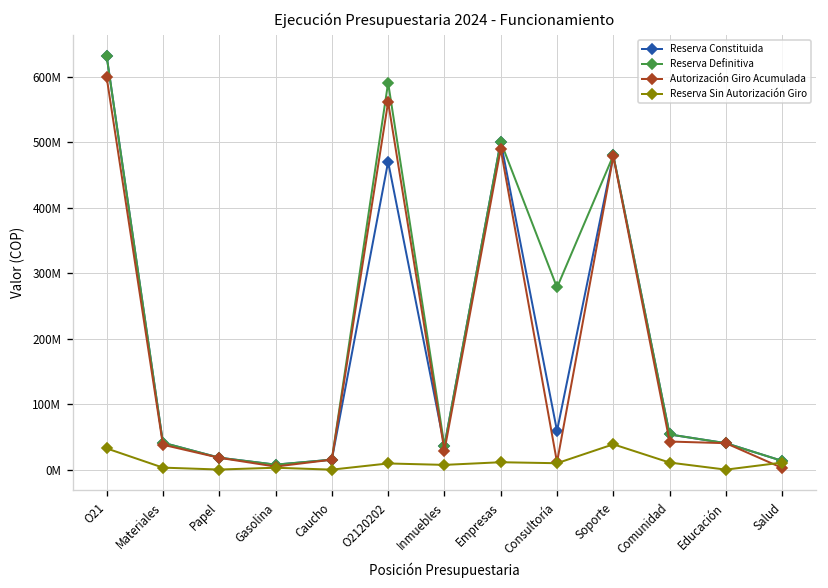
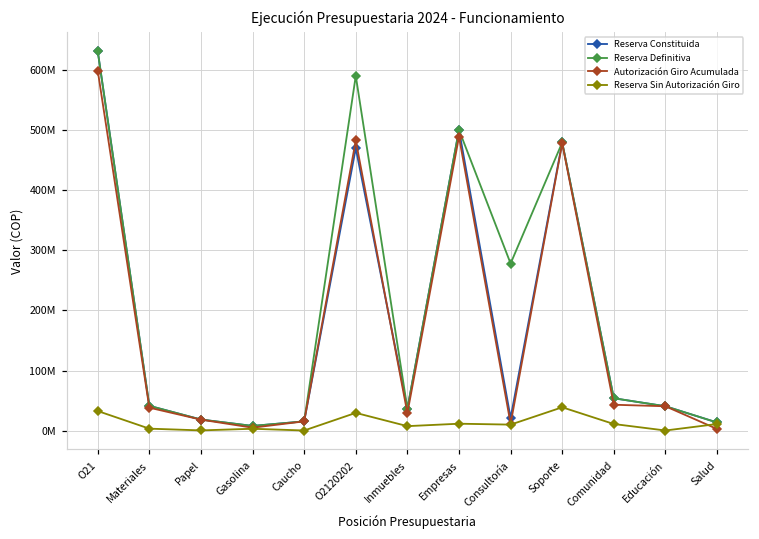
Autorización Giro Acumulada, O2120202: 560000000 -> 480000000
Reserva Sin Autorización Giro, O2120202: 10000000 -> 30000000
Reserva Constituida, Consultoría: 60000000 -> 20000000
